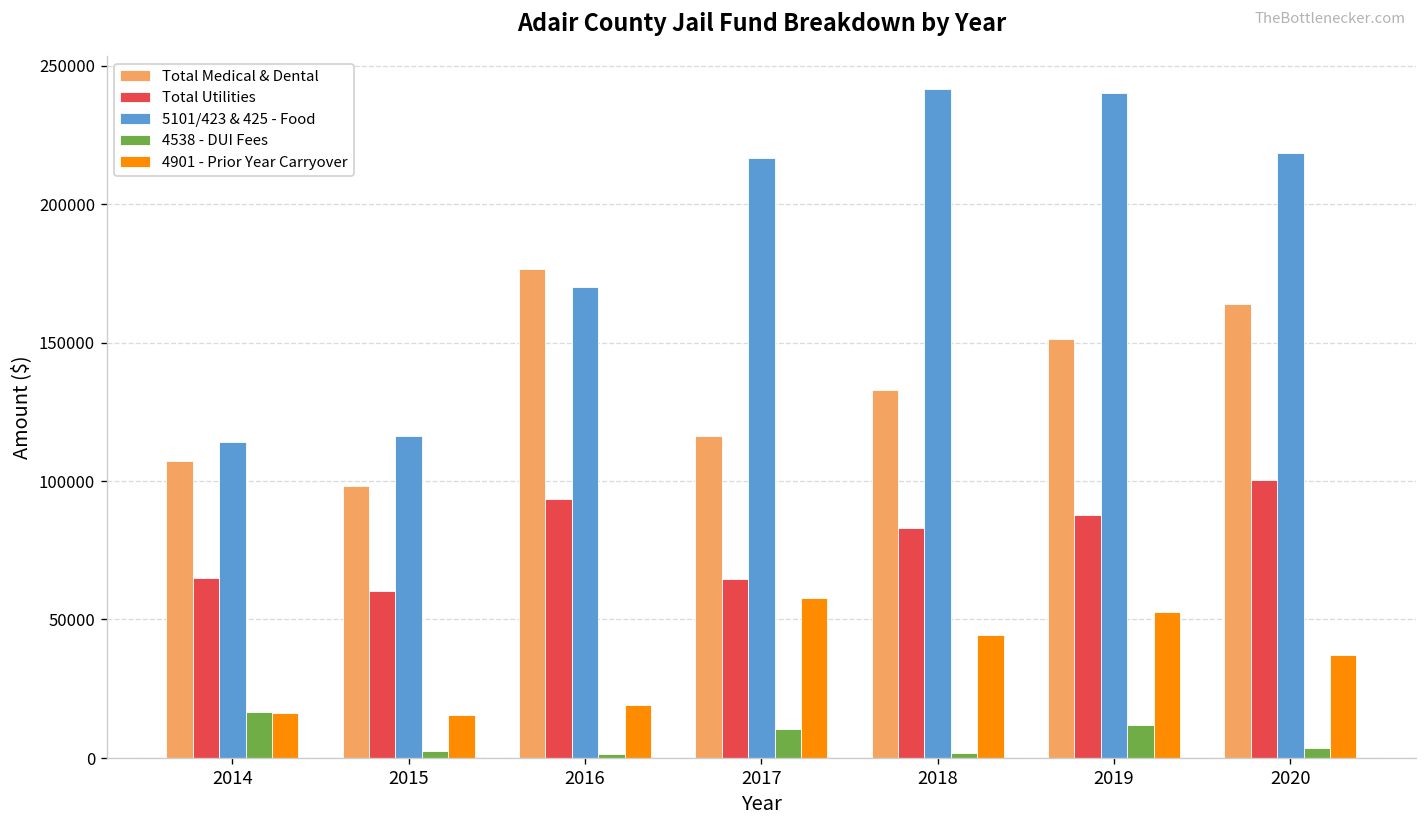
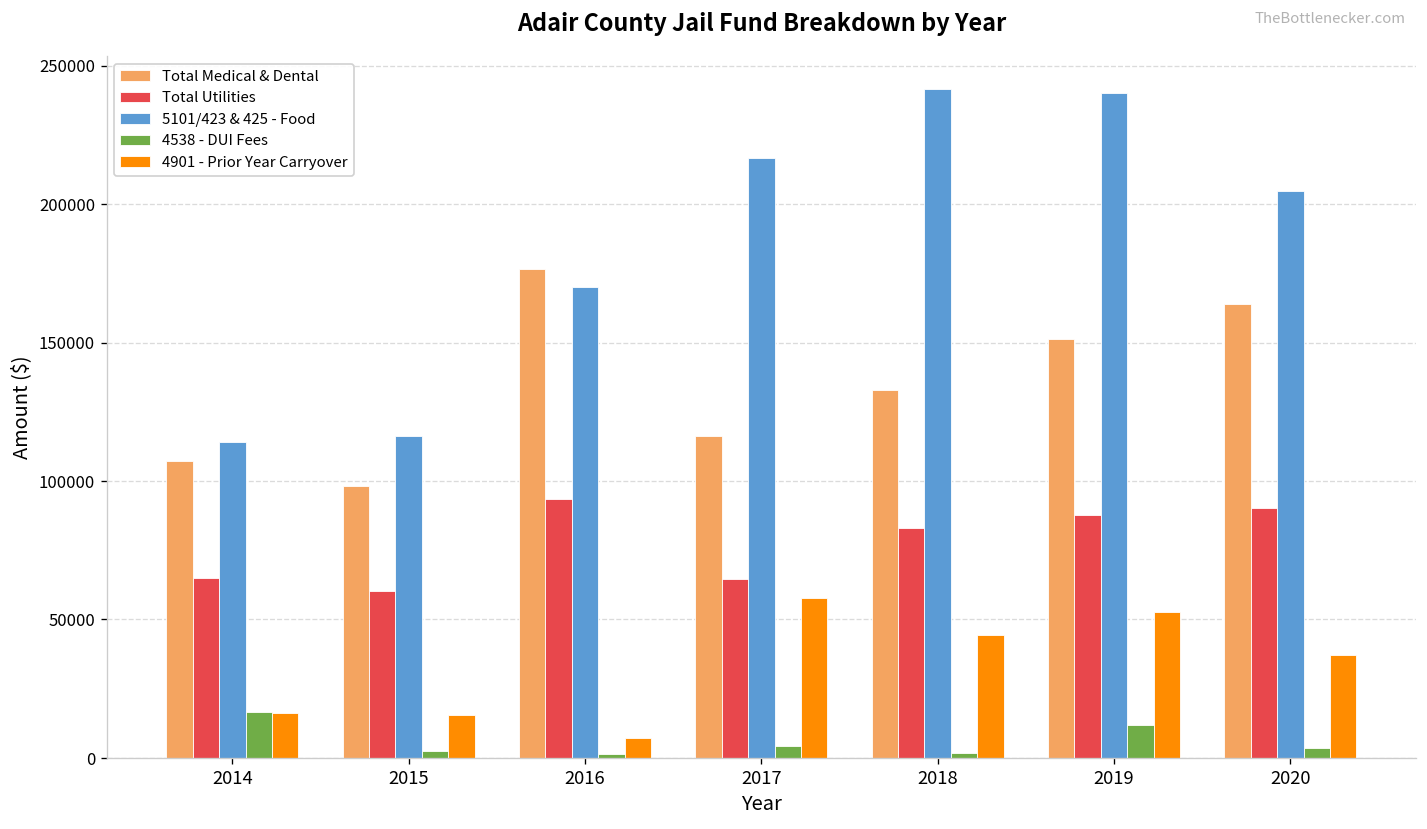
4901 - Prior Year Carryover, 2016: 19000 -> 7000
4538 - DUI Fees, 2017: 10000 -> 4000
Total Utilities, 2020: 100000 -> 90000
5101/423 & 425 - Food, 2020: 218000 -> 205000
